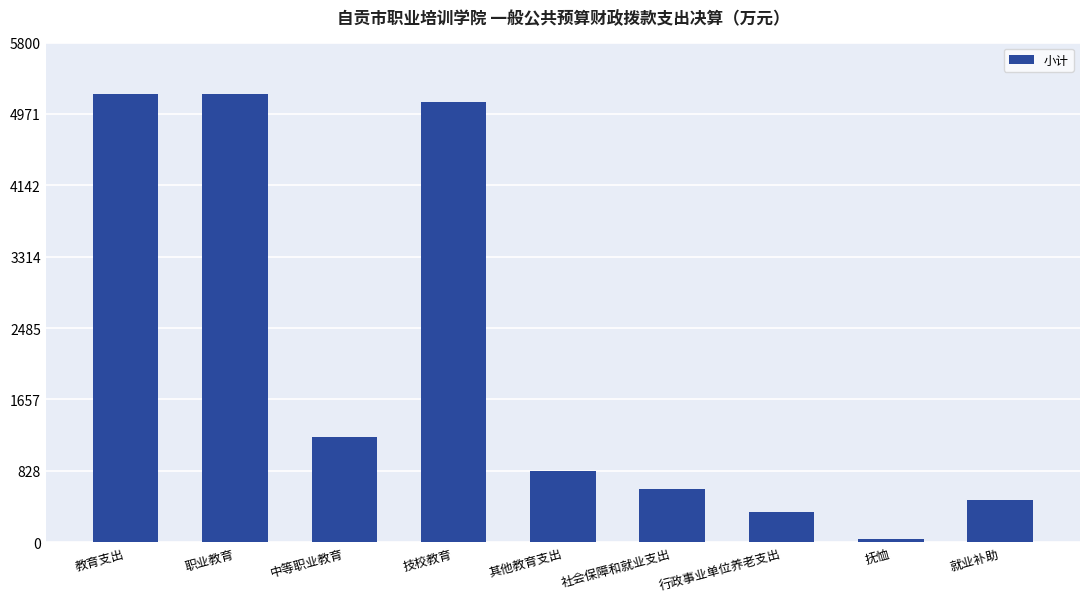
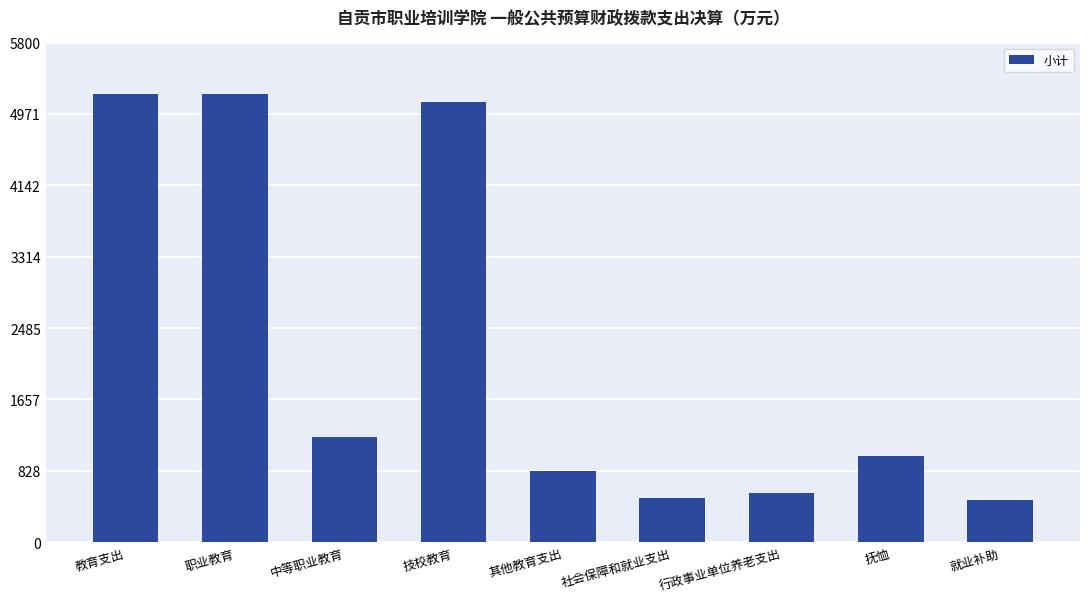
社会保障和就业支出: 600 -> 500
行政事业单位养老支出: 400 -> 600
抚恤: 0 -> 1000
